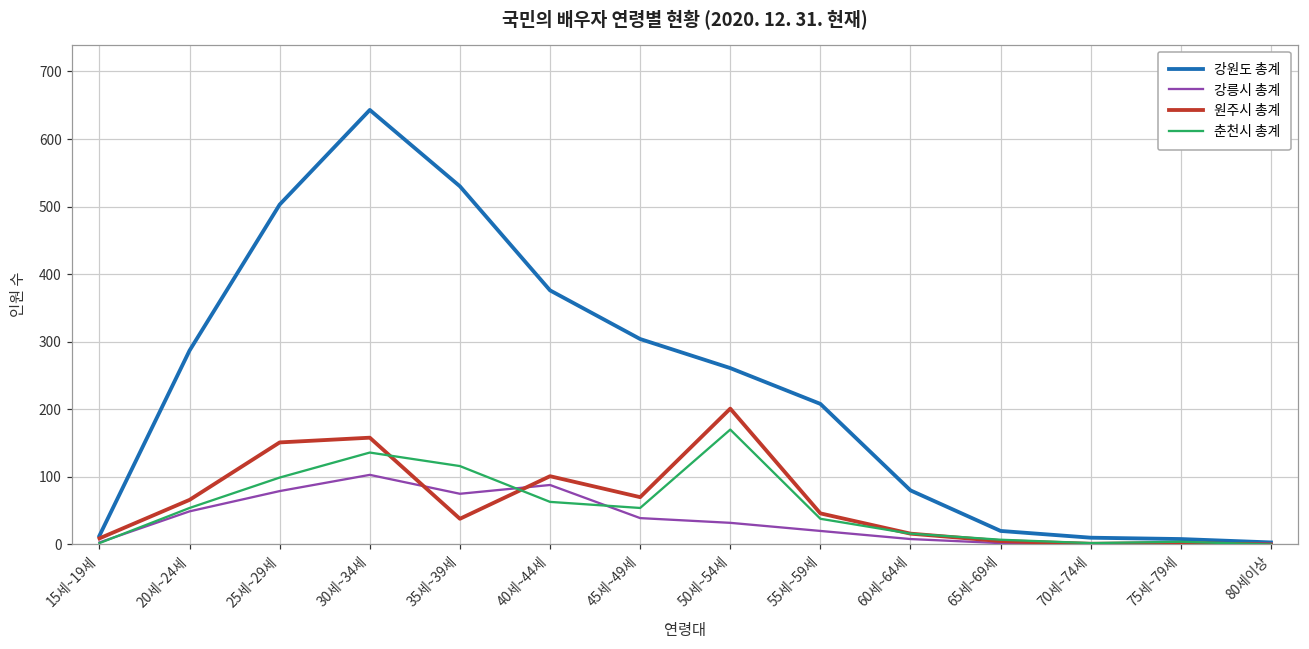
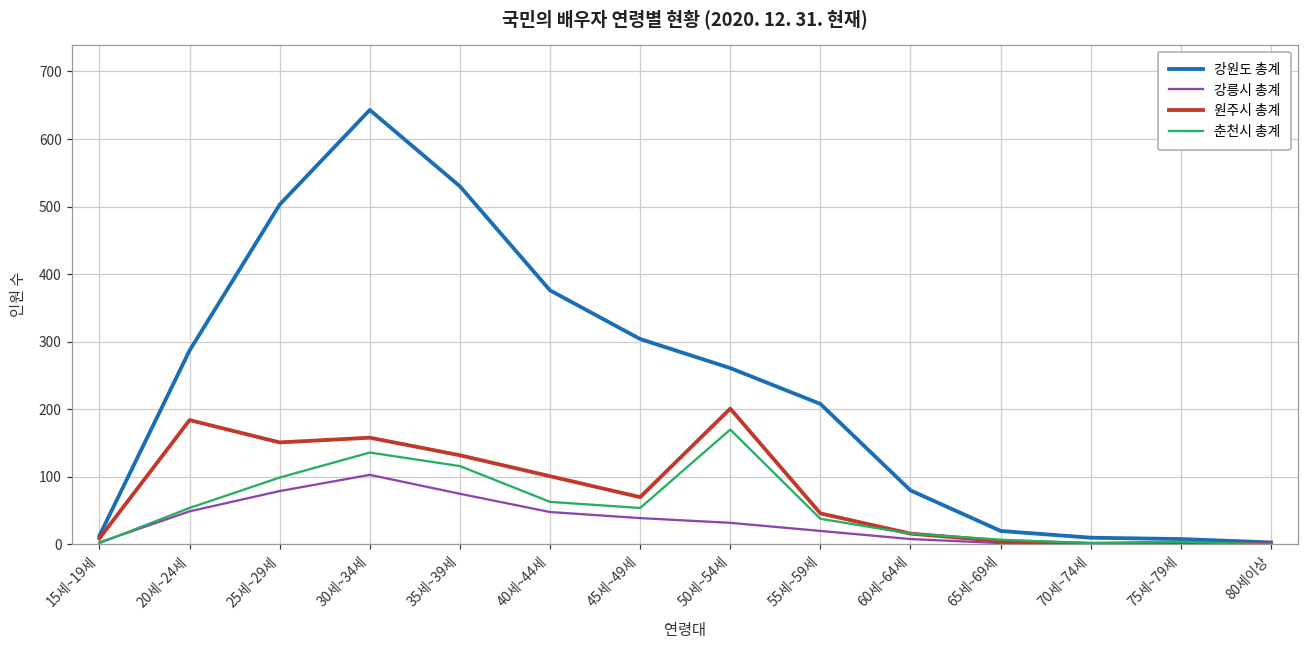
원주시 총계, 20세~24세: 70 -> 180
원주시 총계, 35세~39세: 40 -> 130
강릉시 총계, 40세~44세: 90 -> 50
